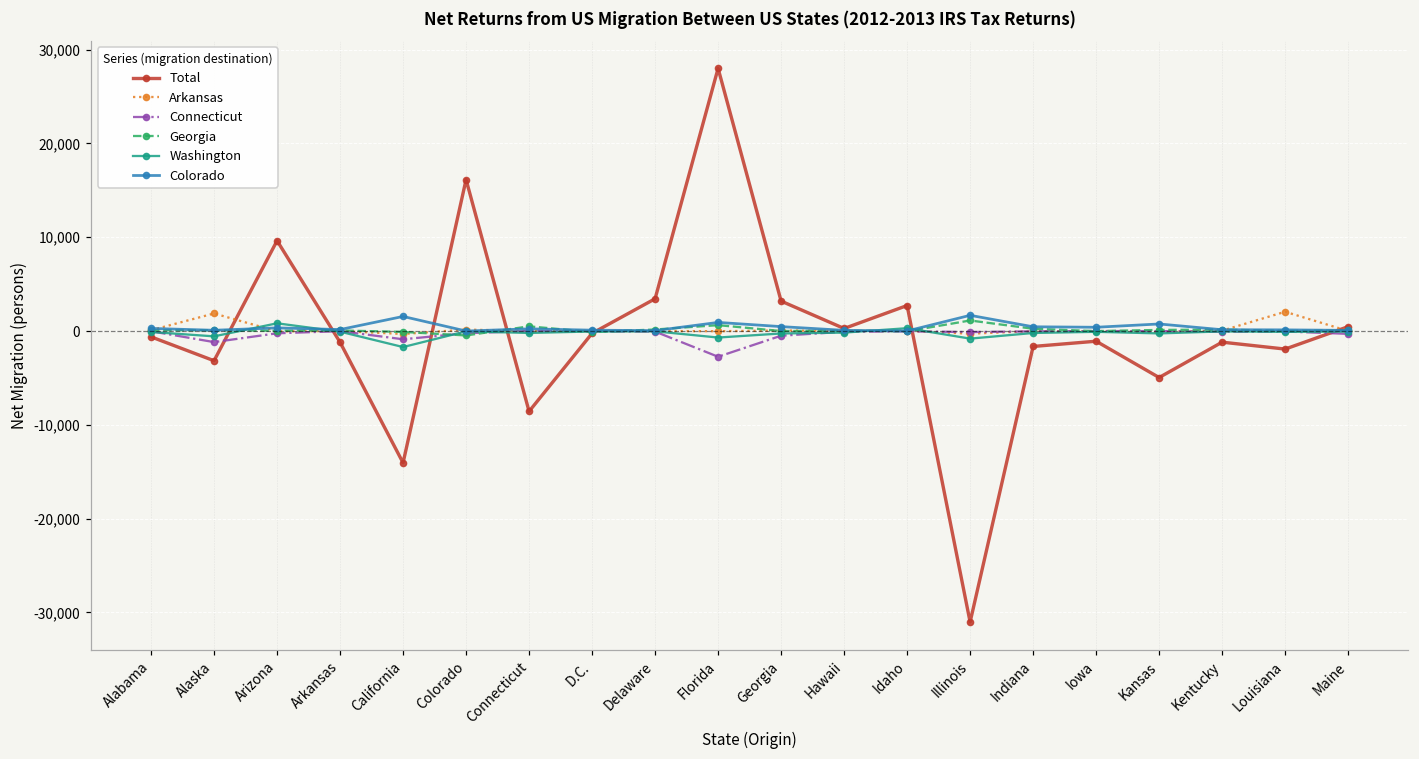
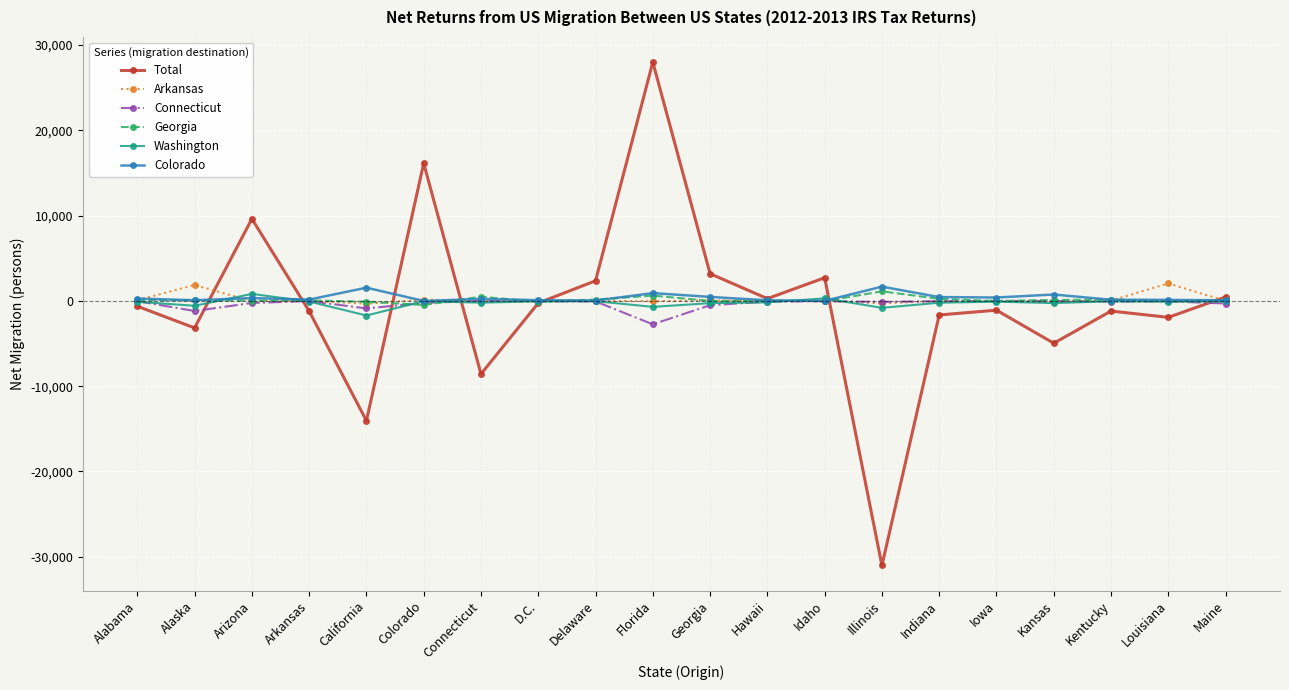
Total, Delaware: 3,000 -> 2,000
